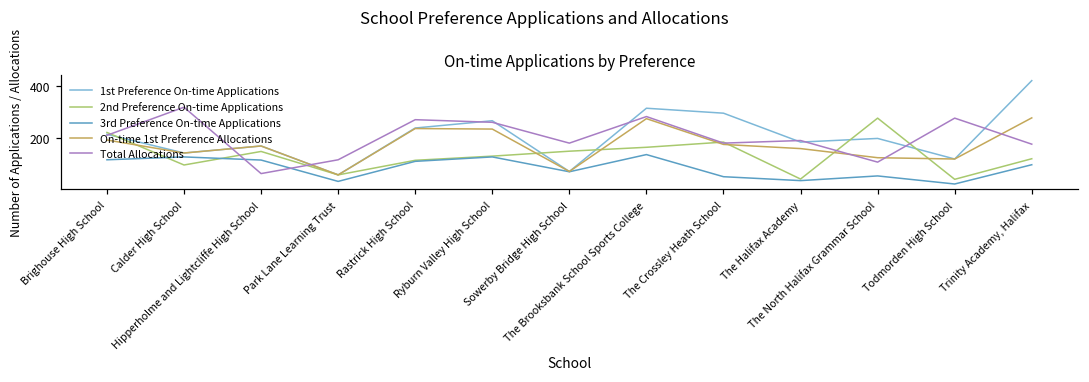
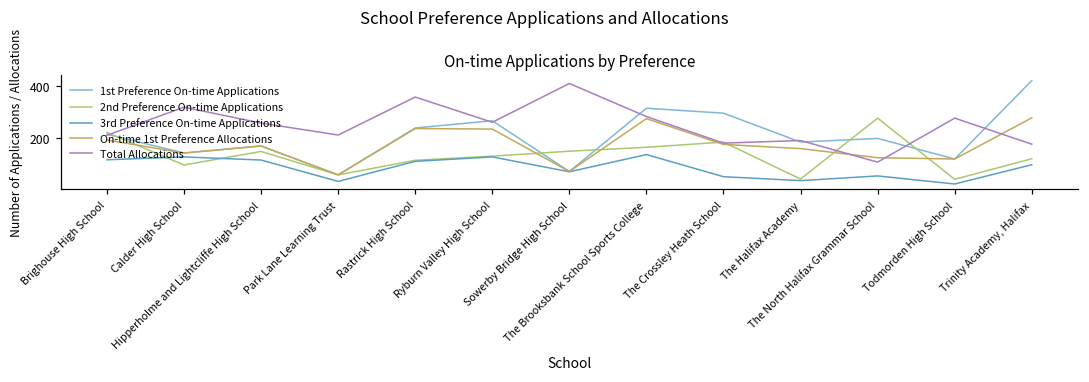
Total Allocations, Hipperholme and Lightcliffe High School: 60 -> 260
Total Allocations, Park Lane Learning Trust: 120 -> 210
Total Allocations, Rastrick High School: 270 -> 360
Total Allocations, Sowerby Bridge High School: 180 -> 410
